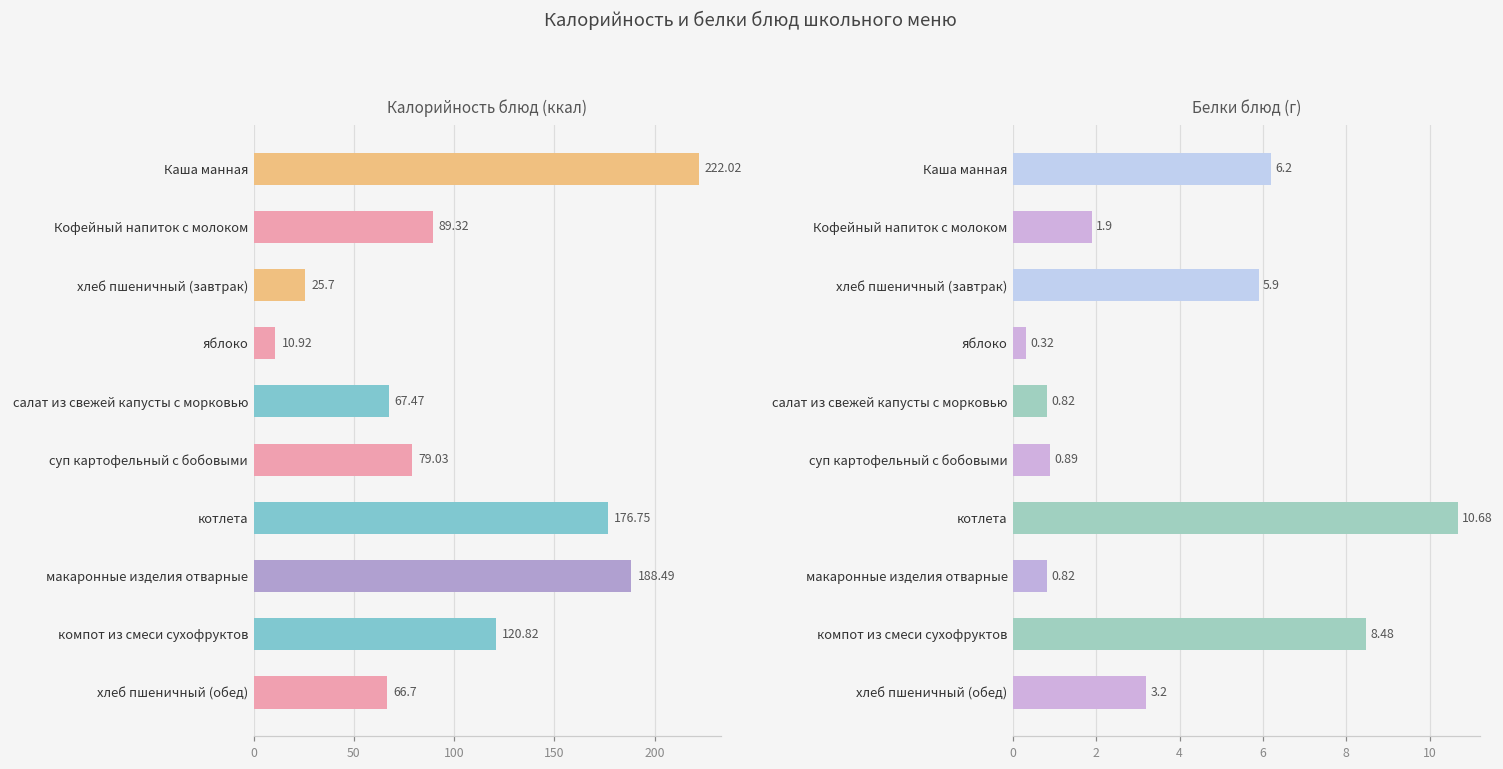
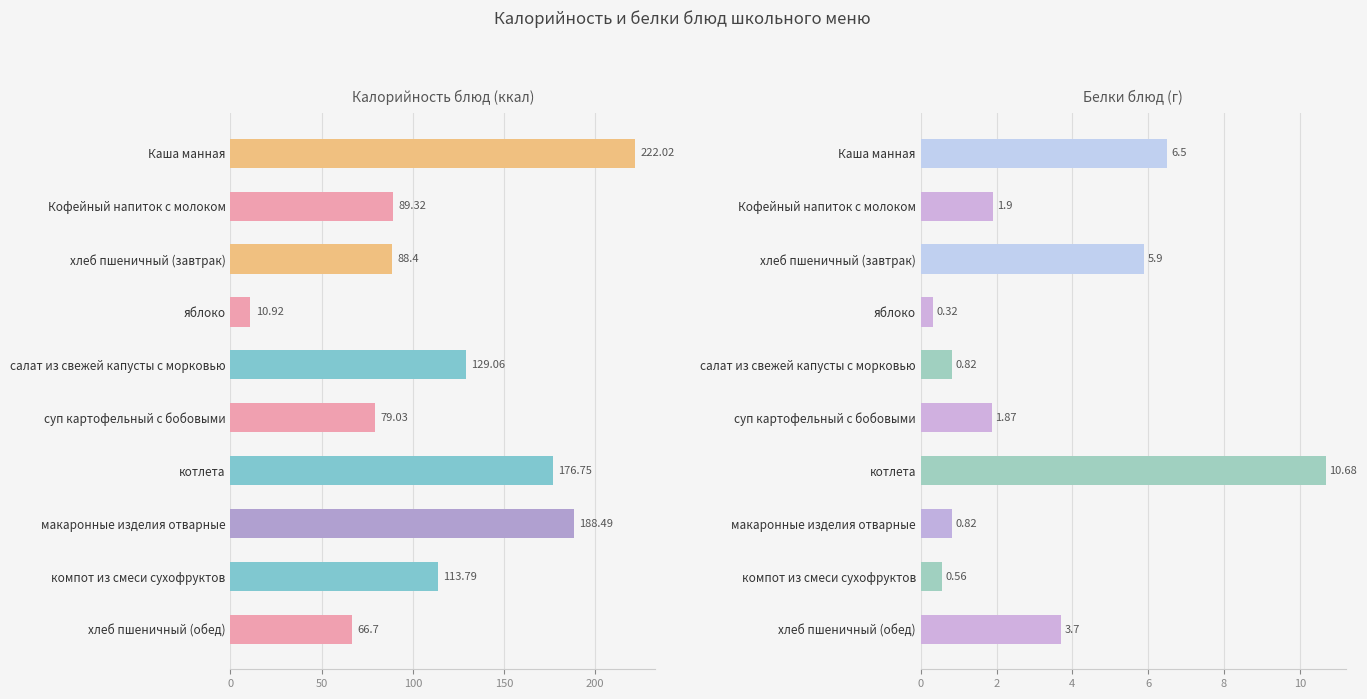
Калорийность блюд (ккал), хлеб пшеничный (завтрак): 25.7 -> 88.4
Калорийность блюд (ккал), салат из свежей капусты с морковью: 67.47 -> 129.06
Калорийность блюд (ккал), компот из смеси сухофруктов: 120.82 -> 113.79
Белки блюд (г), Каша манная: 6.2 -> 6.5
Белки блюд (г), суп картофельный с бобовыми: 0.89 -> 1.87
Белки блюд (г), компот из смеси сухофруктов: 8.48 -> 0.56
Белки блюд (г), хлеб пшеничный (обед): 3.2 -> 3.7
